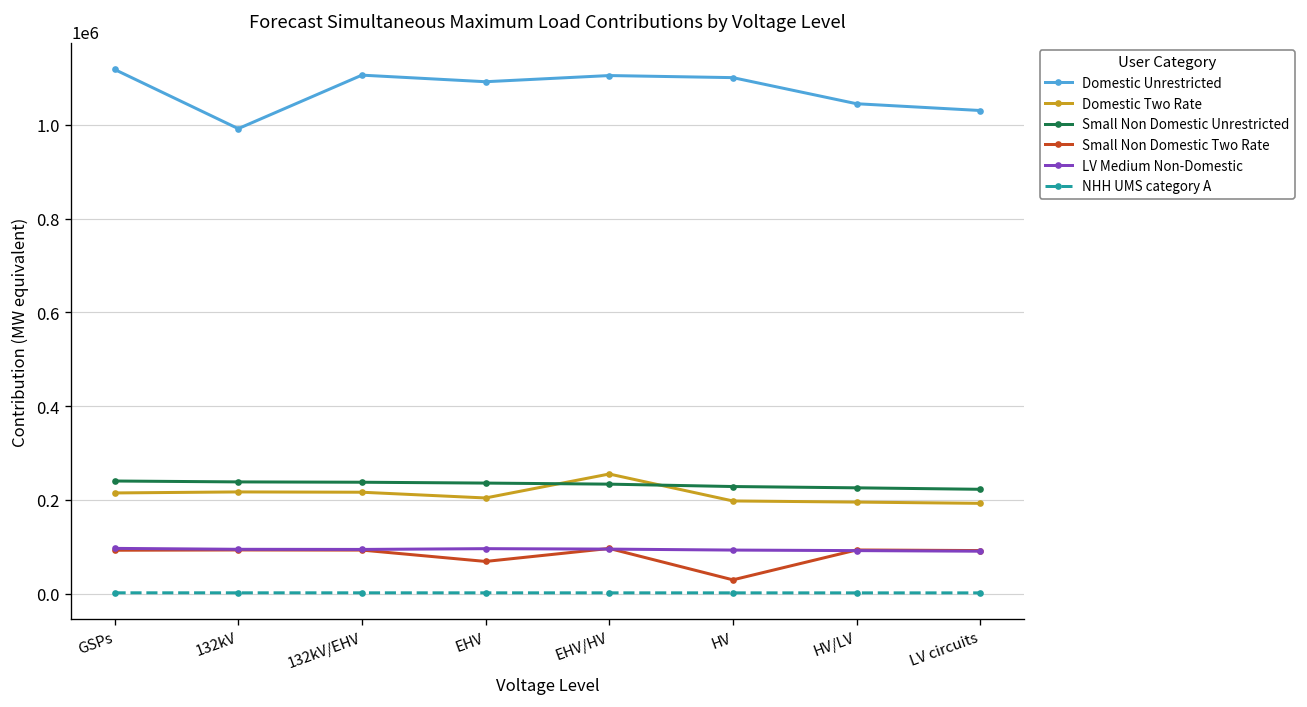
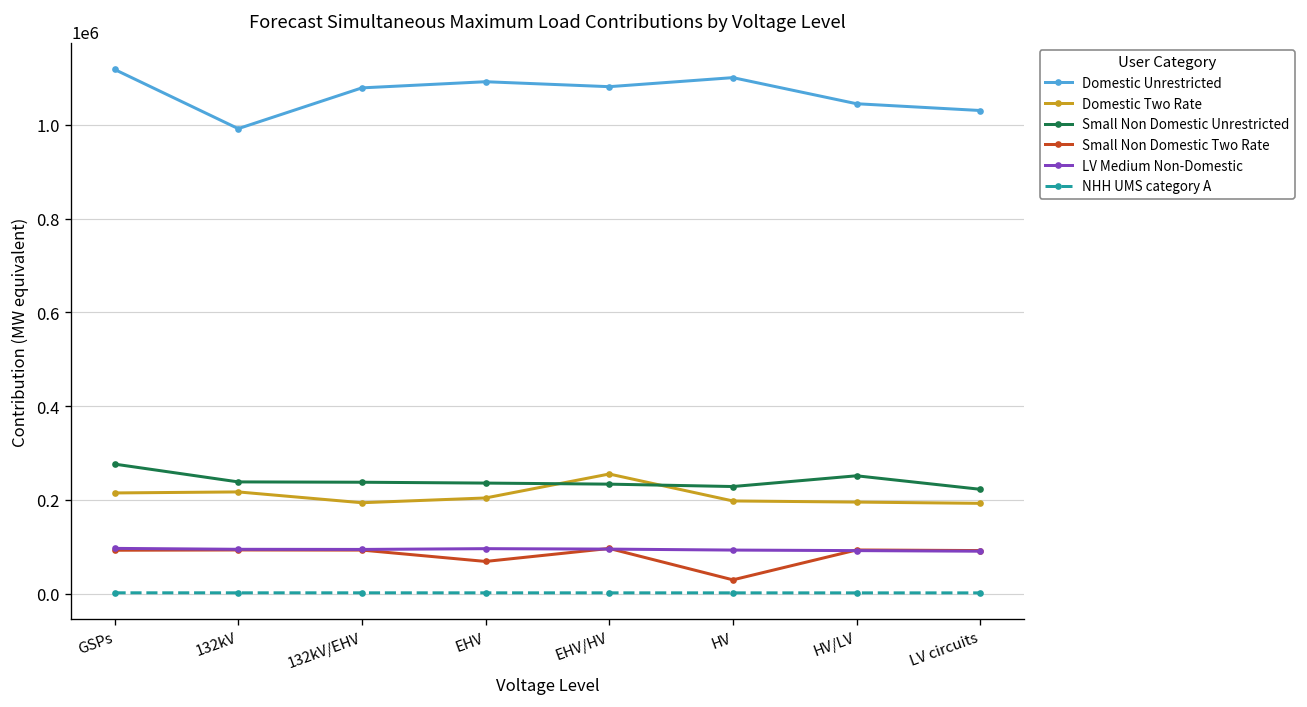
Small Non Domestic Unrestricted, GSPs: 240000 -> 280000
Domestic Unrestricted, 132kV/EHV: 1110000 -> 1080000
Domestic Two Rate, 132kV/EHV: 220000 -> 190000
Domestic Unrestricted, EHV/HV: 1100000 -> 1080000
Small Non Domestic Unrestricted, HV/LV: 230000 -> 250000
